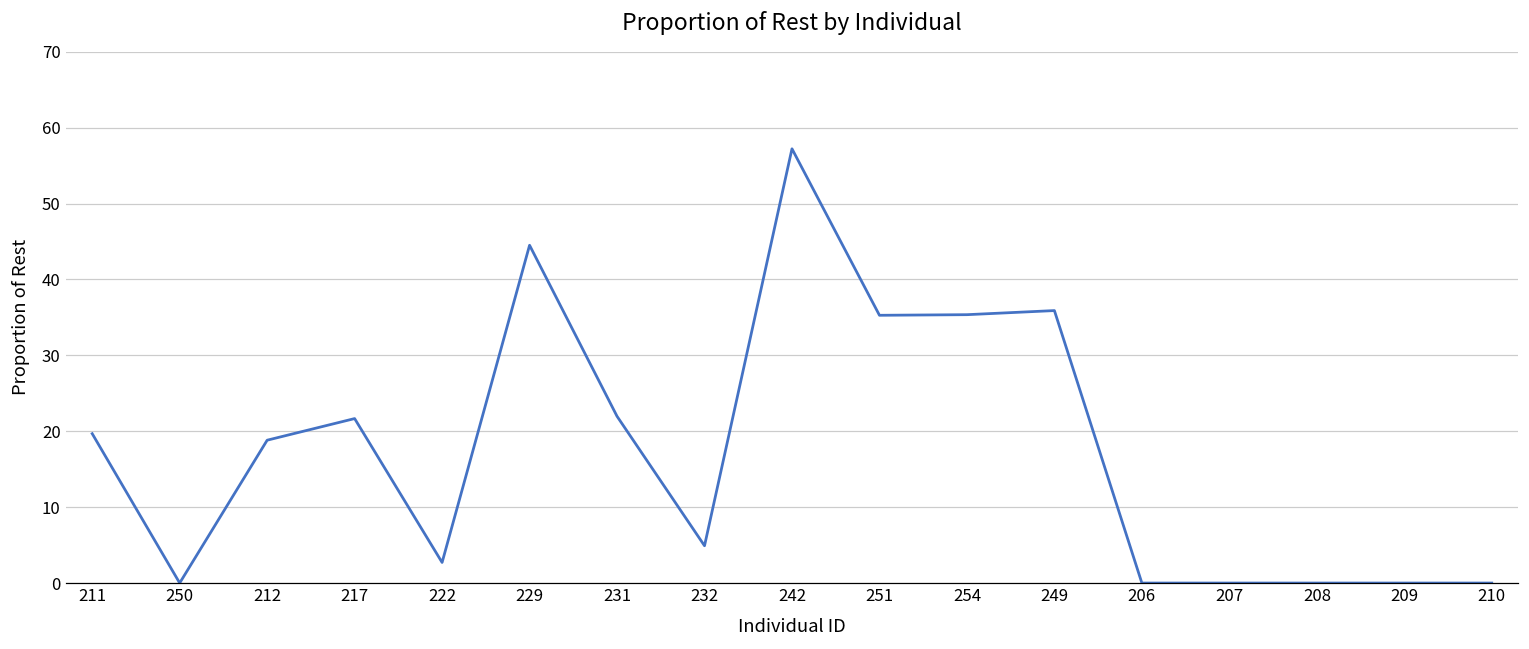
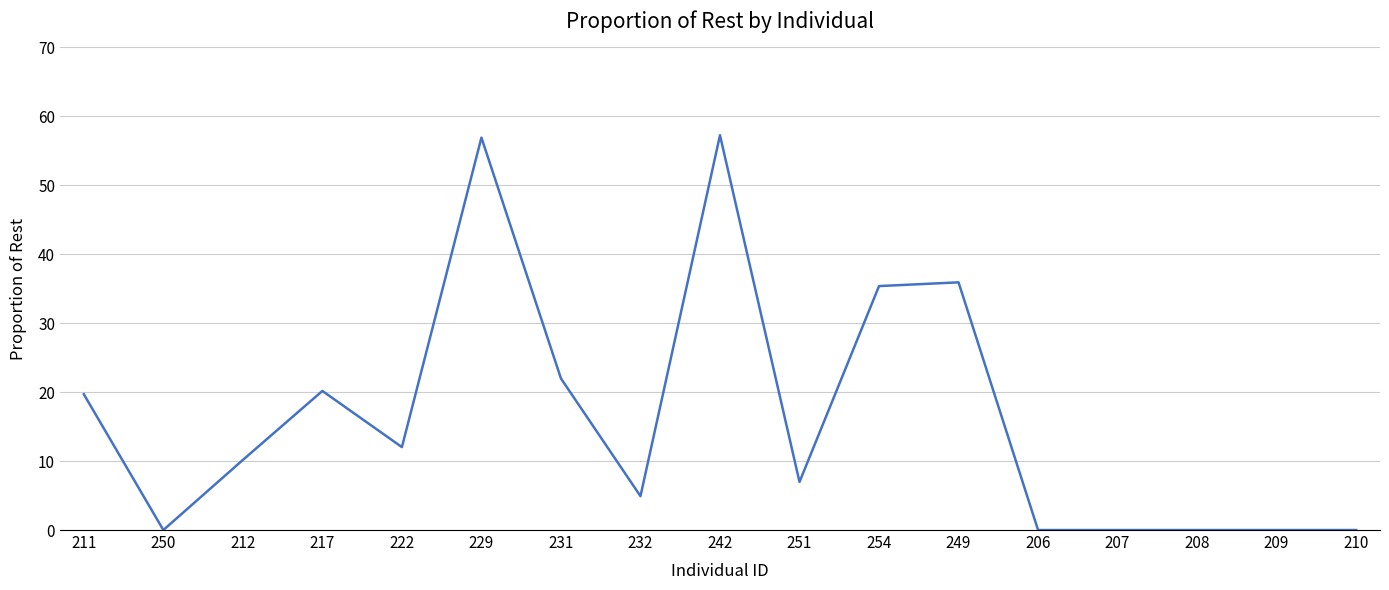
212: 19 -> 10
217: 22 -> 20
222: 3 -> 12
229: 45 -> 57
251: 35 -> 7
